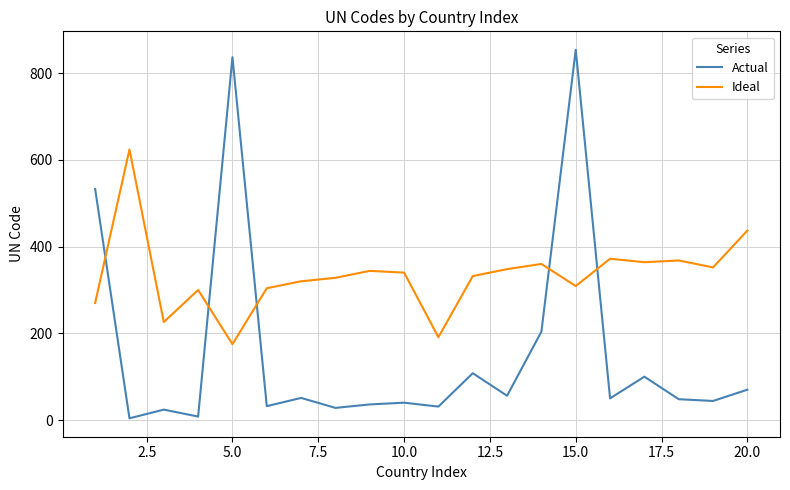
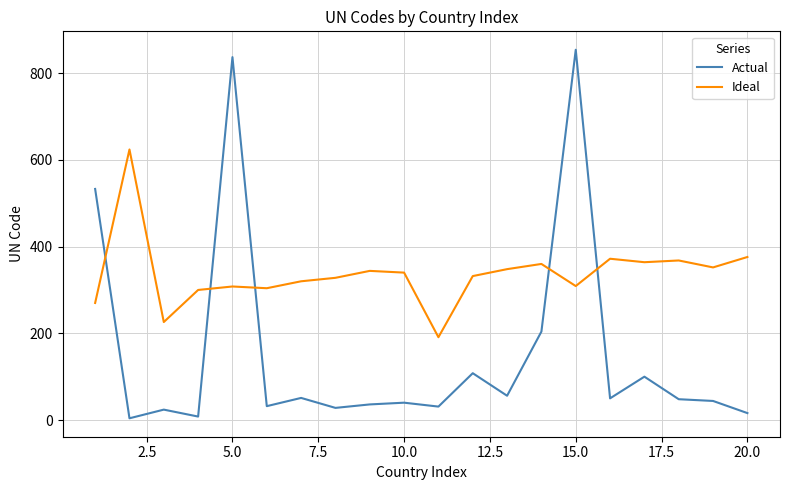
Ideal, 5.0: 180 -> 310
Actual, 20.0: 70 -> 20
Ideal, 20.0: 440 -> 380
